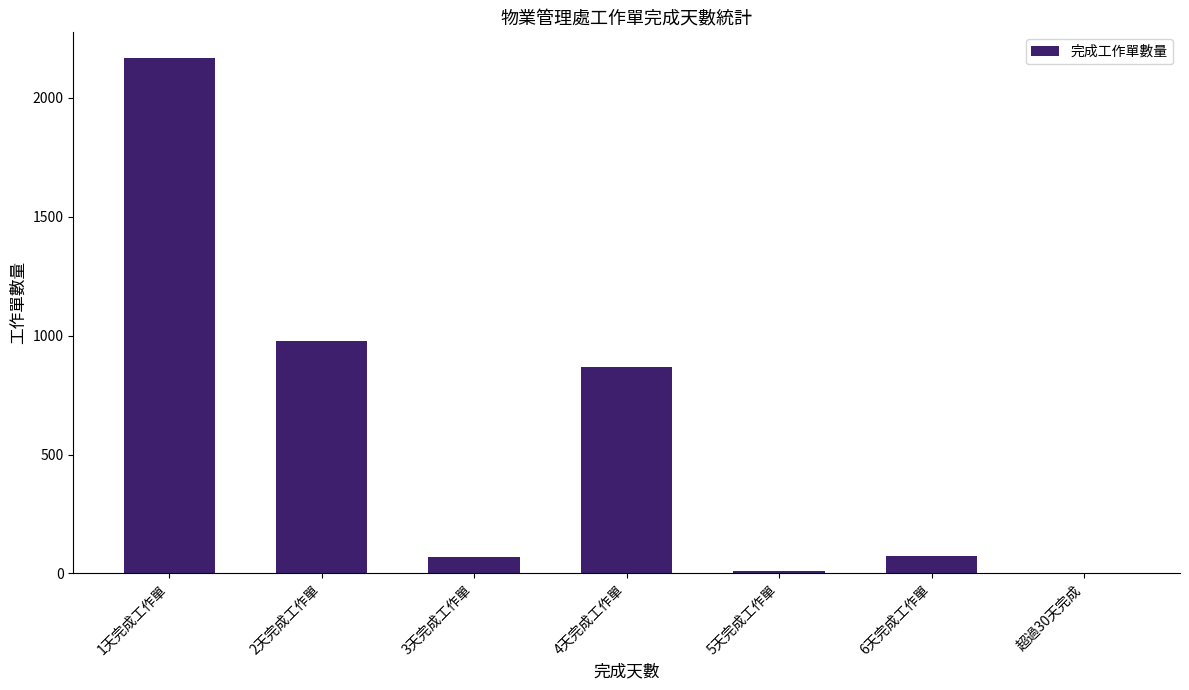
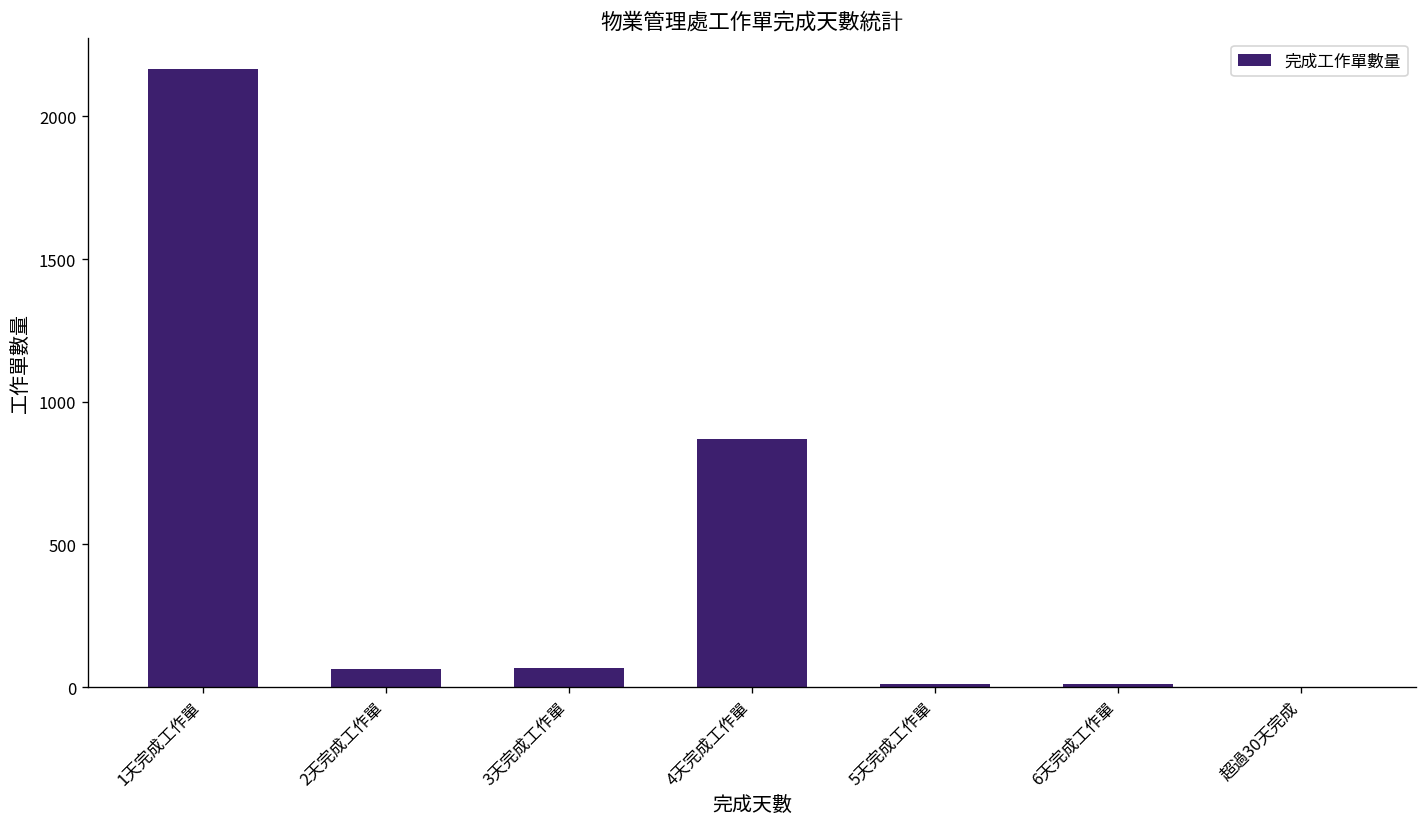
2天完成工作單: 980 -> 60
6天完成工作單: 70 -> 10
